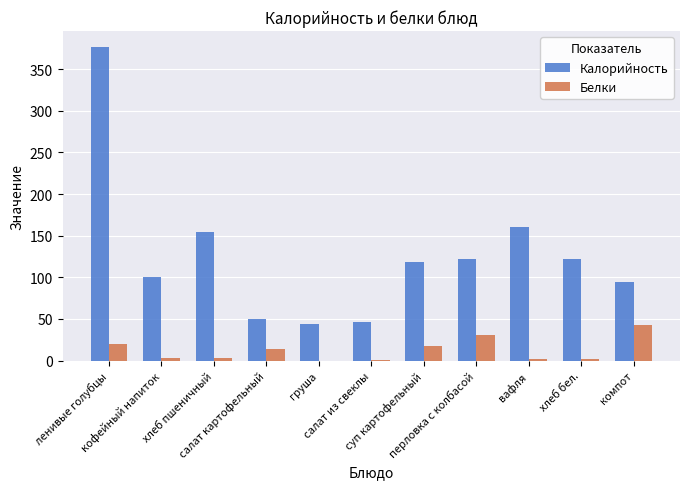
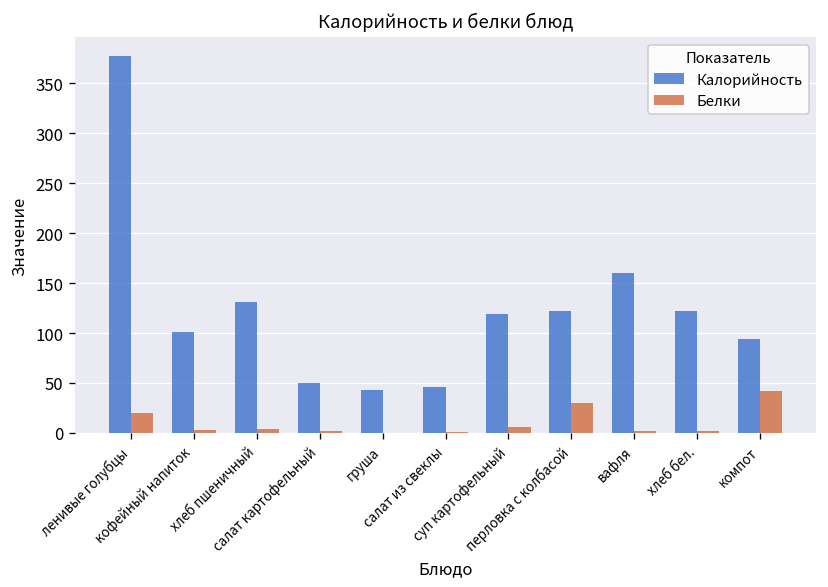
Калорийность, хлеб пшеничный: 150 -> 130
Белки, салат картофельный: 10 -> 0
Белки, суп картофельный: 20 -> 10
